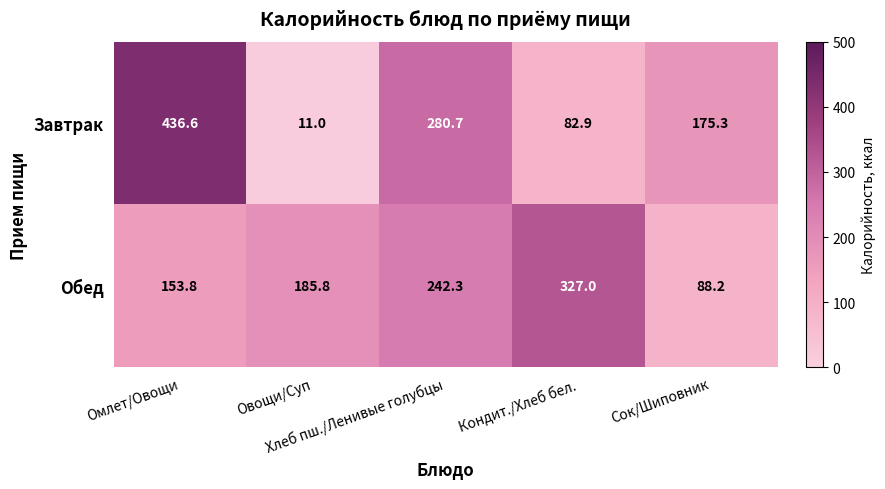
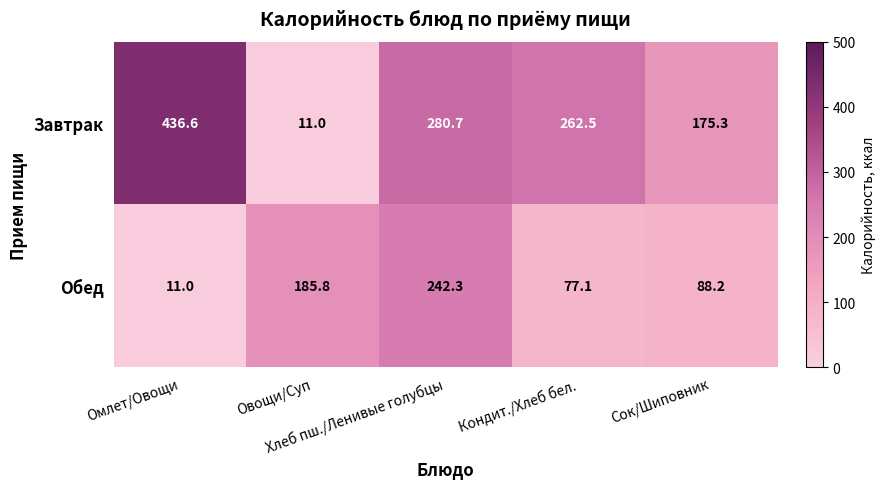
Завтрак, Кондит./Хлеб бел.: 82.9 -> 262.5
Обед, Омлет/Овощи: 153.8 -> 11.0
Обед, Кондит./Хлеб бел.: 327.0 -> 77.1
